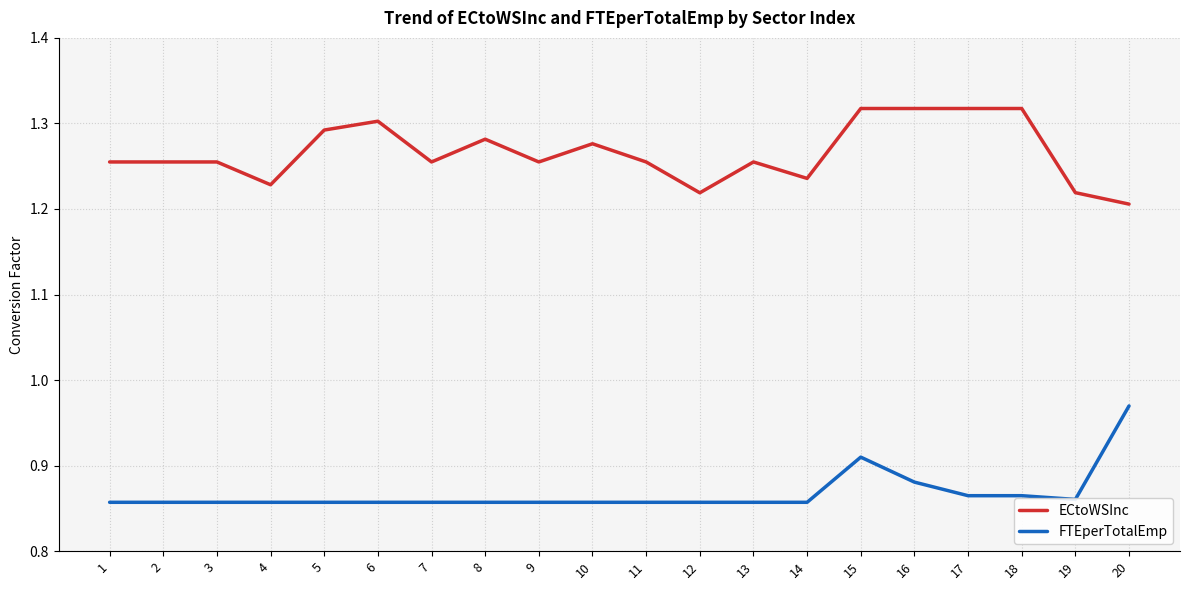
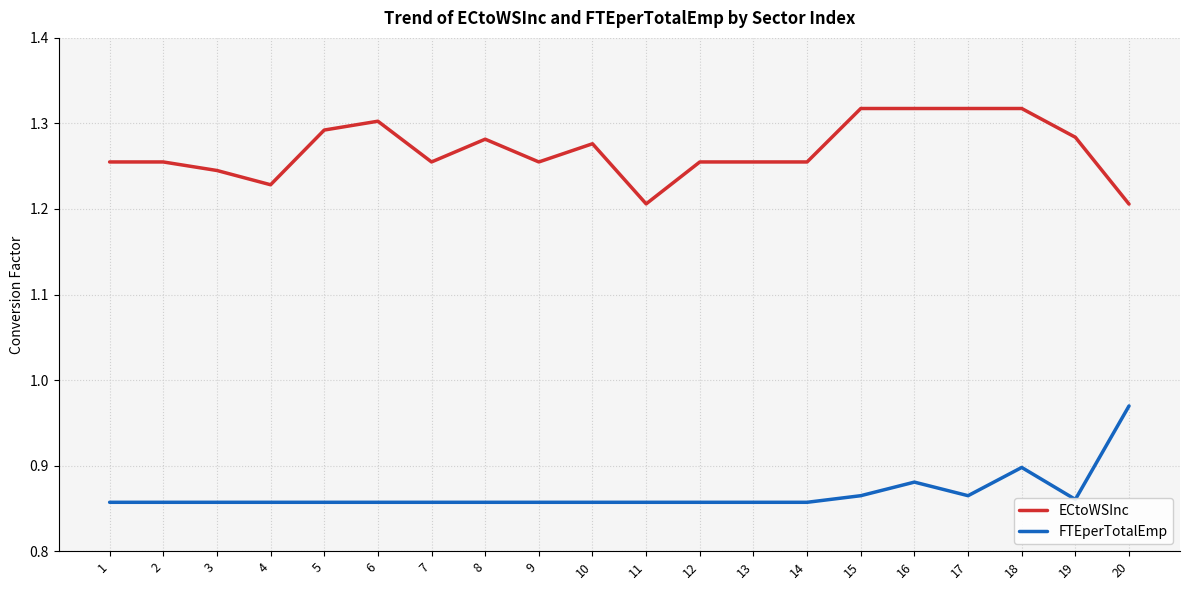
ECtoWSInc, 3: 1.25 -> 1.24
ECtoWSInc, 11: 1.25 -> 1.21
ECtoWSInc, 12: 1.22 -> 1.25
ECtoWSInc, 14: 1.24 -> 1.25
FTEperTotalEmp, 15: 0.91 -> 0.86
FTEperTotalEmp, 18: 0.86 -> 0.90
ECtoWSInc, 19: 1.22 -> 1.28
